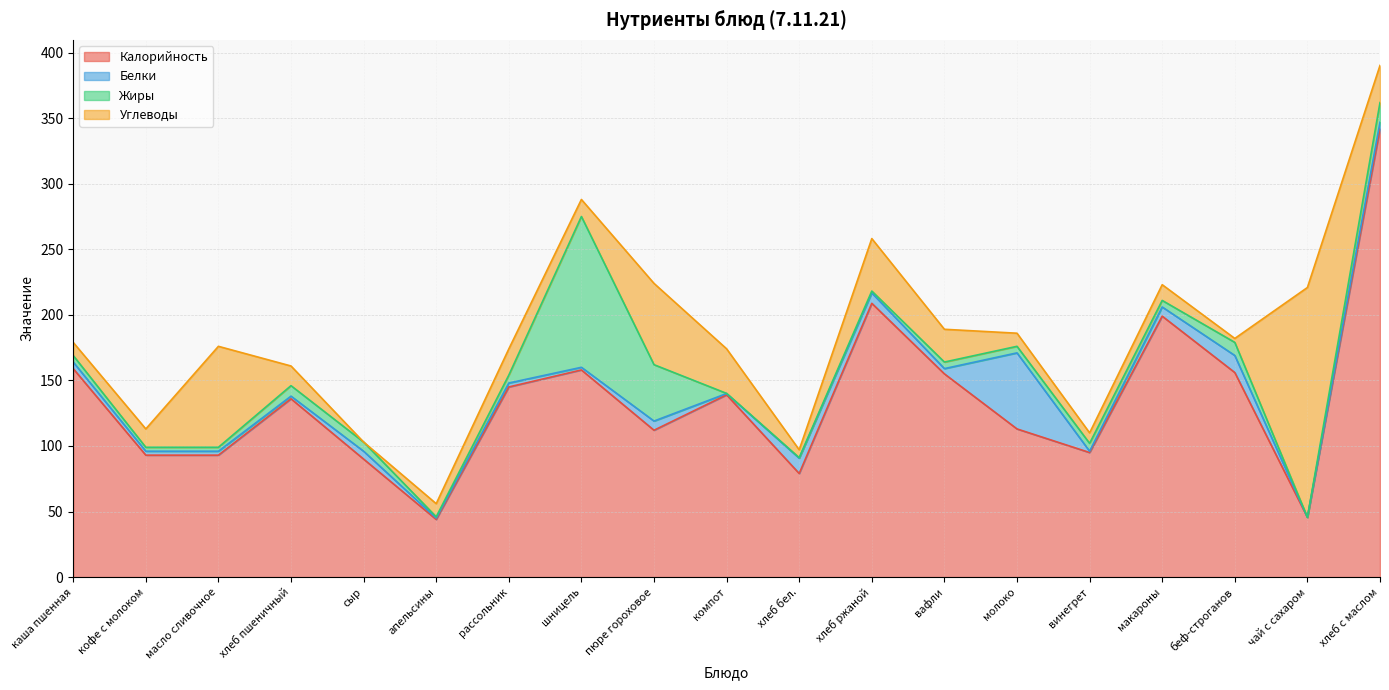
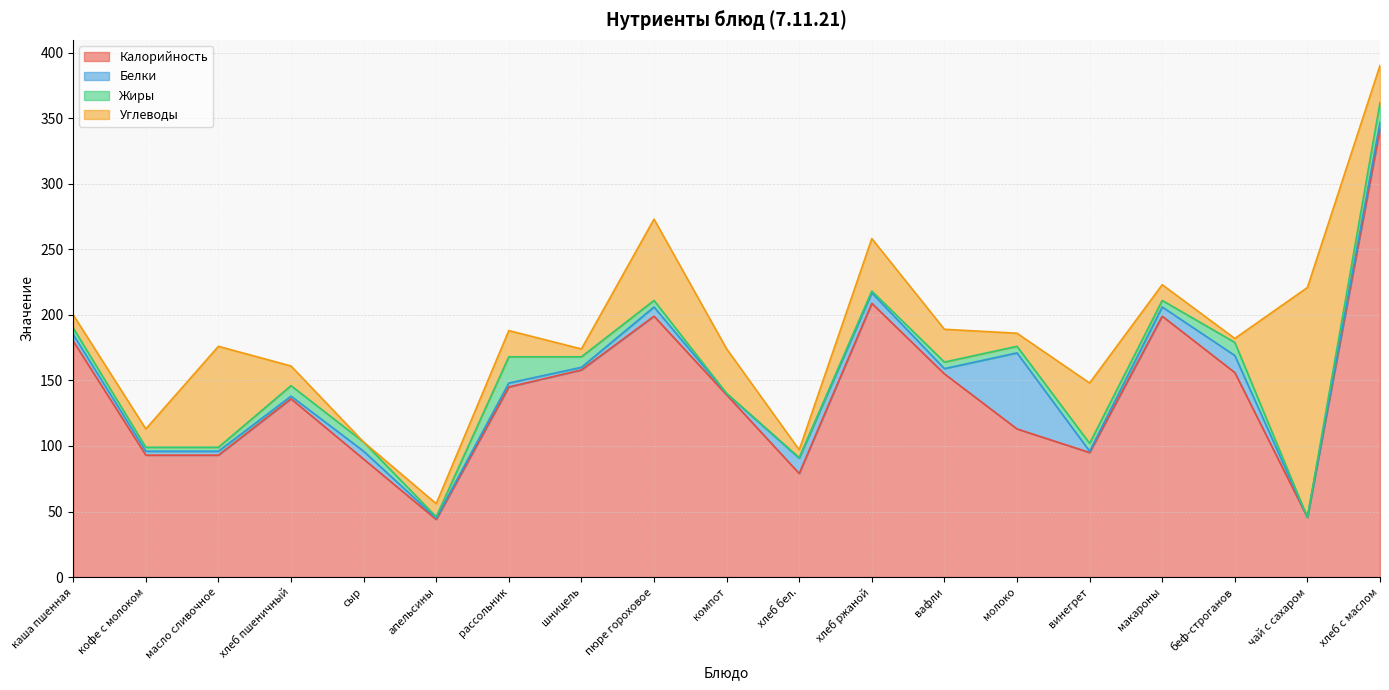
Калорийность, каша пшенная: 159 -> 180
Жиры, рассольник: 6 -> 20
Жиры, шницель: 115 -> 8
Углеводы, шницель: 13 -> 6
Калорийность, пюре гороховое: 112 -> 199
Жиры, пюре гороховое: 43 -> 5
Углеводы, винегрет: 8 -> 46
